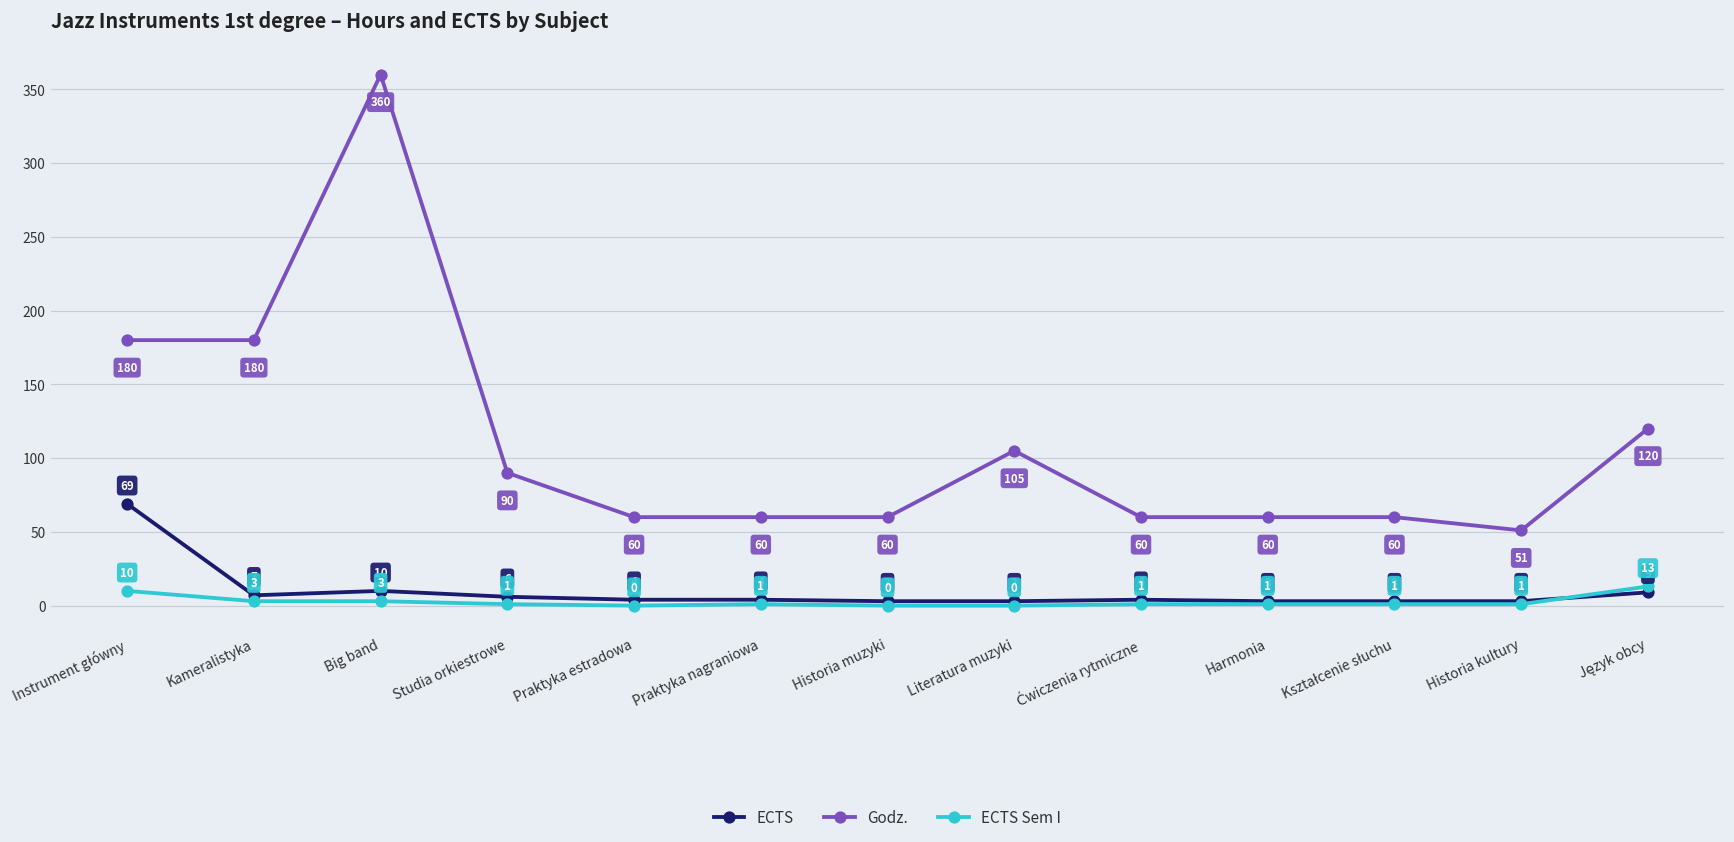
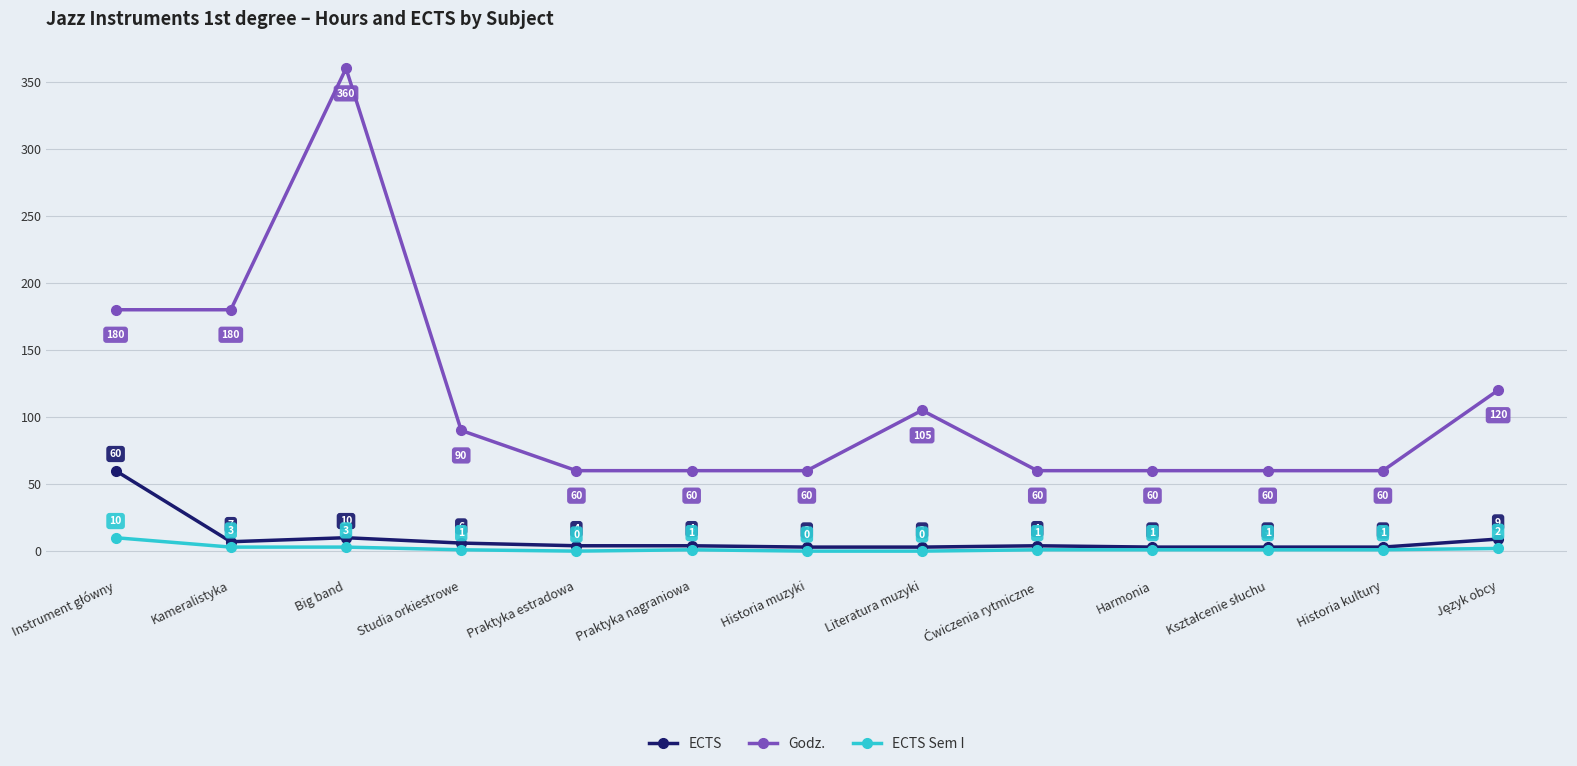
ECTS, Instrument główny: 69 -> 60
Godz., Historia kultury: 51 -> 60
ECTS Sem I, Język obcy: 13 -> 2
